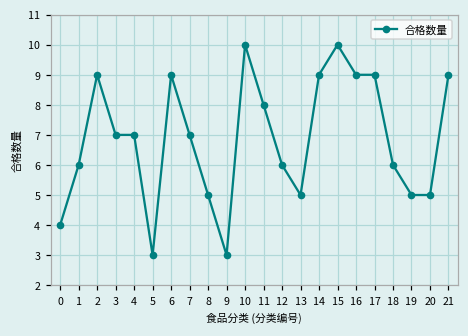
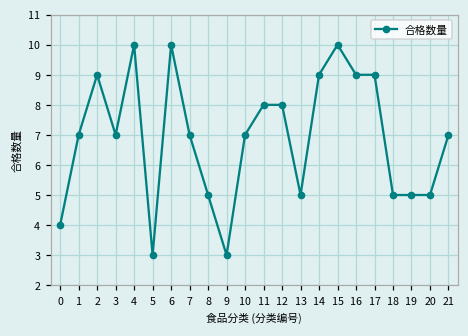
1: 6 -> 7
4: 7 -> 10
6: 9 -> 10
10: 10 -> 7
12: 6 -> 8
18: 6 -> 5
21: 9 -> 7
